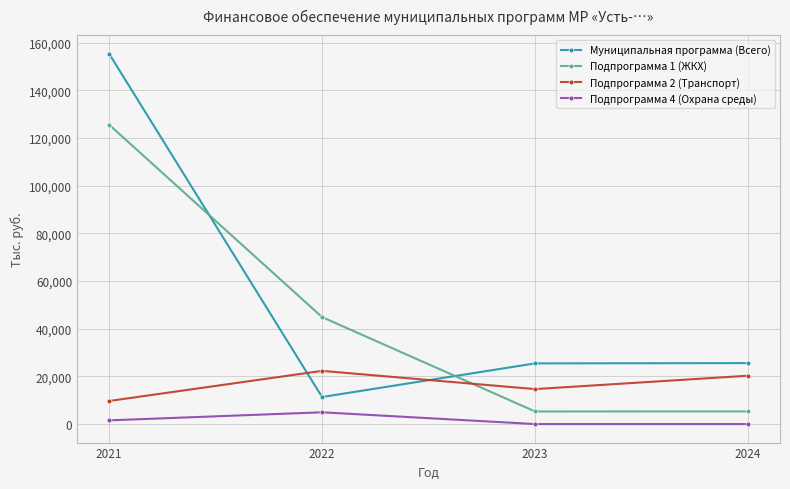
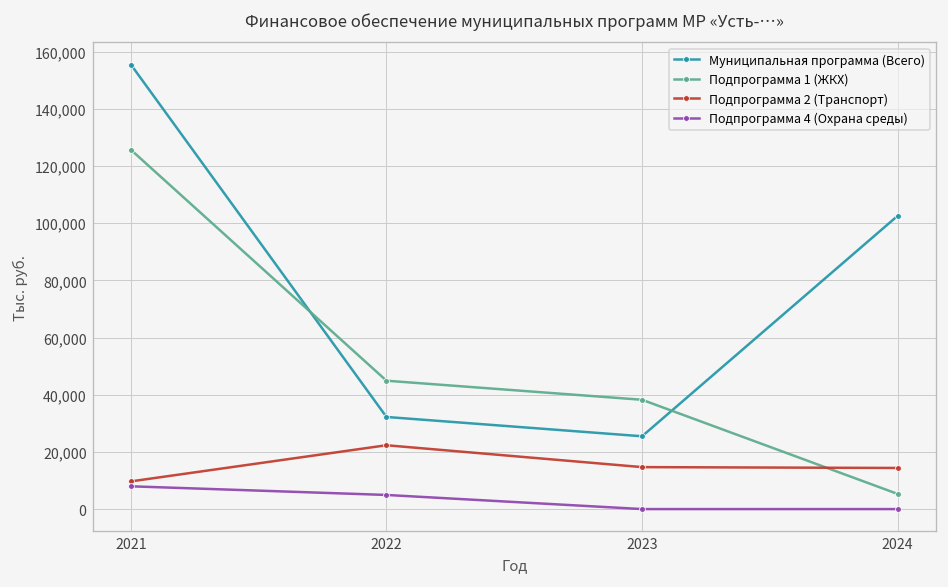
Подпрограмма 4 (Охрана среды), 2021: 2,000 -> 8,000
Муниципальная программа (Всего), 2022: 11,000 -> 32,000
Подпрограмма 1 (ЖКХ), 2023: 5,000 -> 38,000
Муниципальная программа (Всего), 2024: 26,000 -> 103,000
Подпрограмма 2 (Транспорт), 2024: 20,000 -> 14,000
